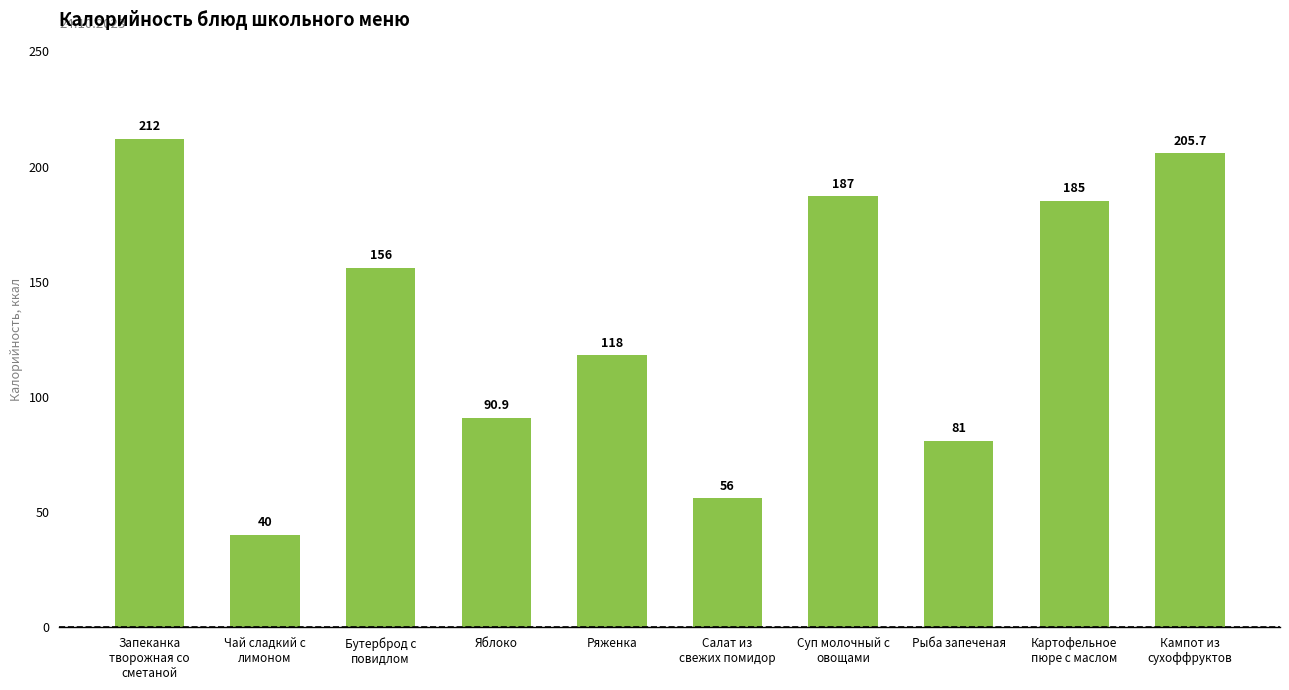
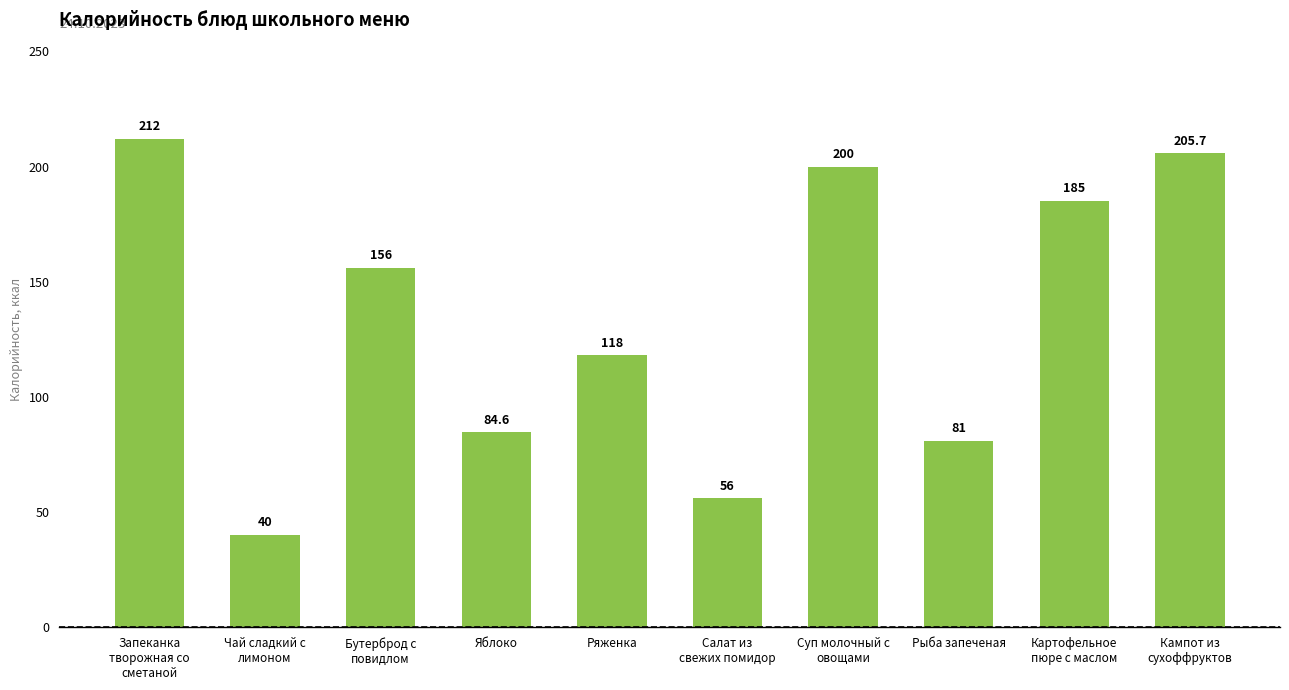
Яблоко: 90.9 -> 84.6
Суп молочный с овощами: 187 -> 200
